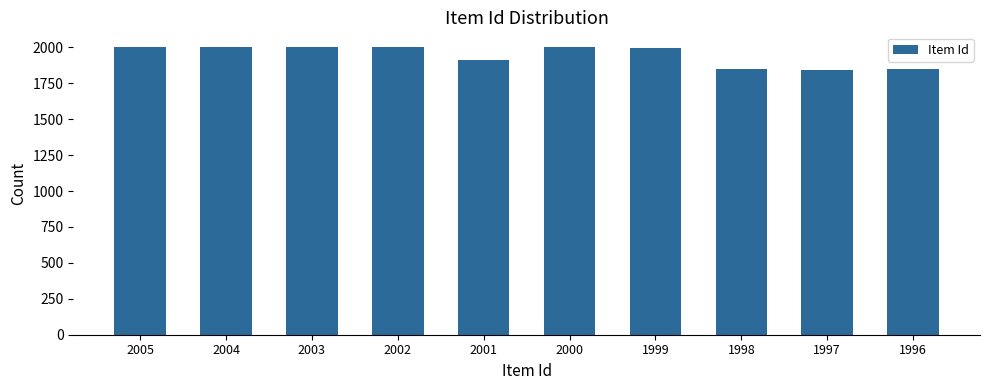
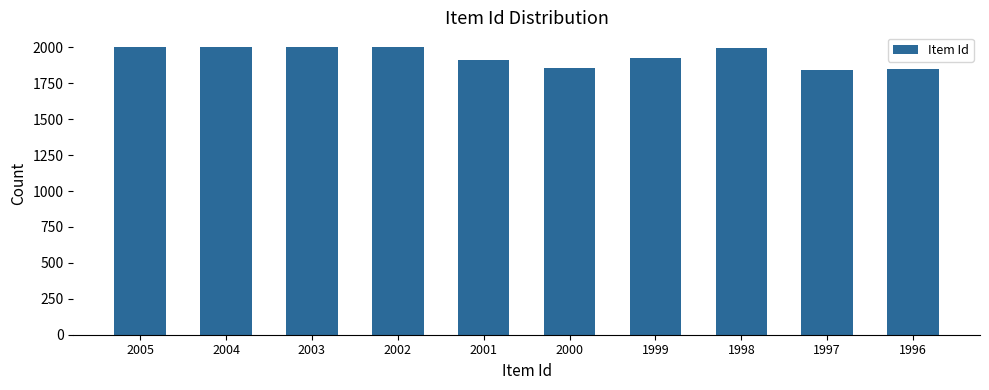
2000: 2000 -> 1860
1999: 2000 -> 1930
1998: 1850 -> 2000
